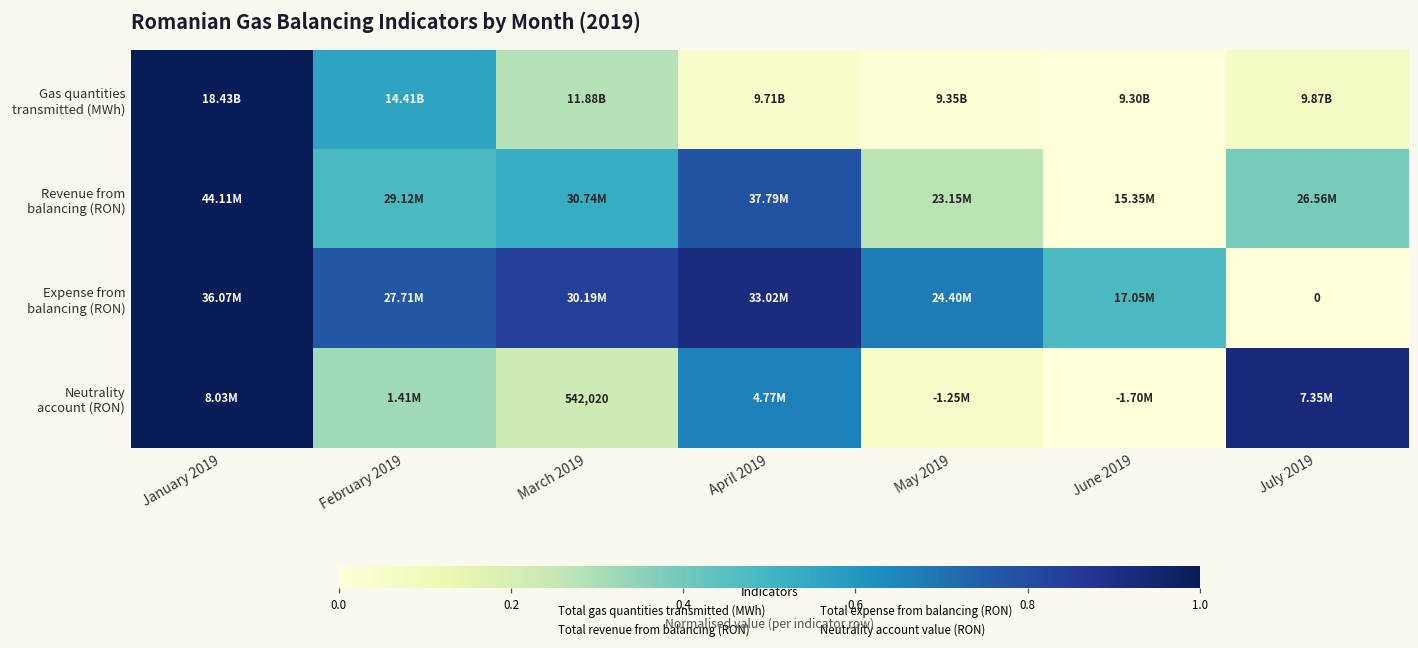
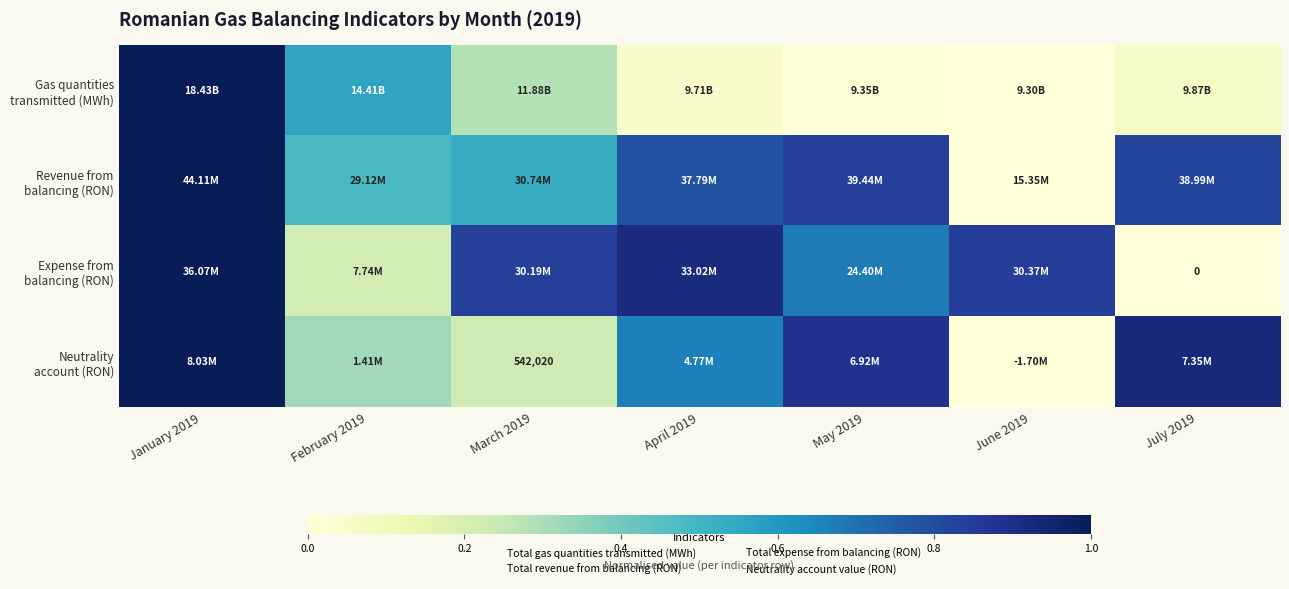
Revenue from balancing (RON), May 2019: 23.15M -> 39.44M
Revenue from balancing (RON), July 2019: 26.56M -> 38.99M
Expense from balancing (RON), February 2019: 27.71M -> 7.74M
Expense from balancing (RON), June 2019: 17.05M -> 30.37M
Neutrality account (RON), May 2019: -1.25M -> 6.92M
